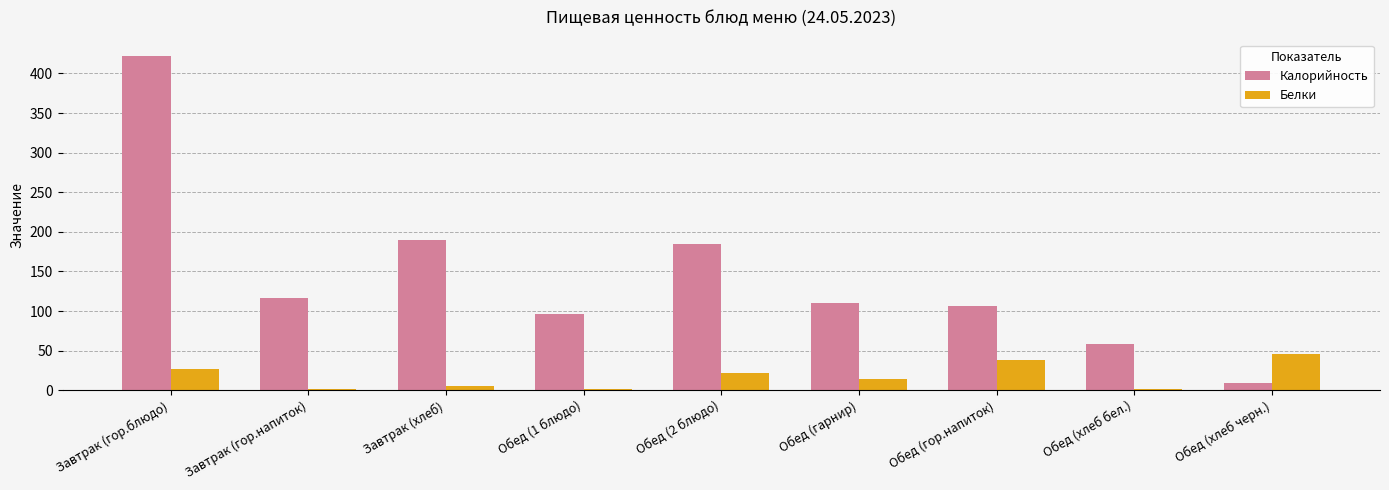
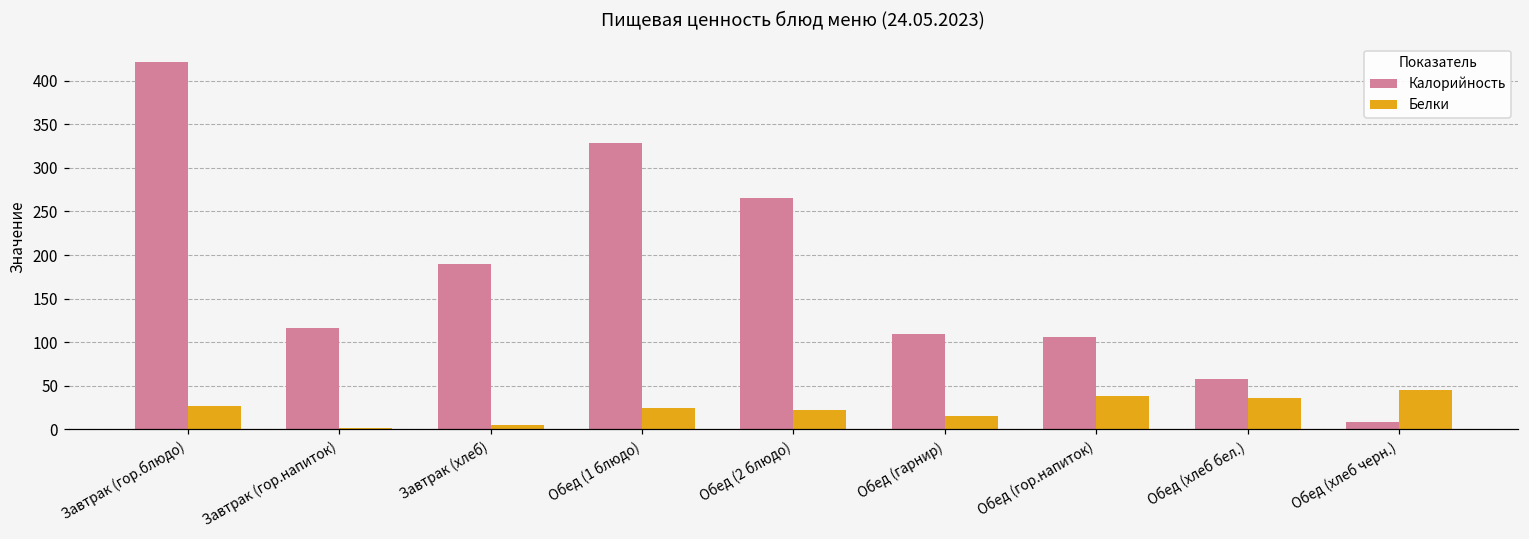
Калорийность, Обед (1 блюдо): 100 -> 330
Белки, Обед (1 блюдо): 0 -> 20
Калорийность, Обед (2 блюдо): 180 -> 270
Белки, Обед (хлеб бел.): 0 -> 40
